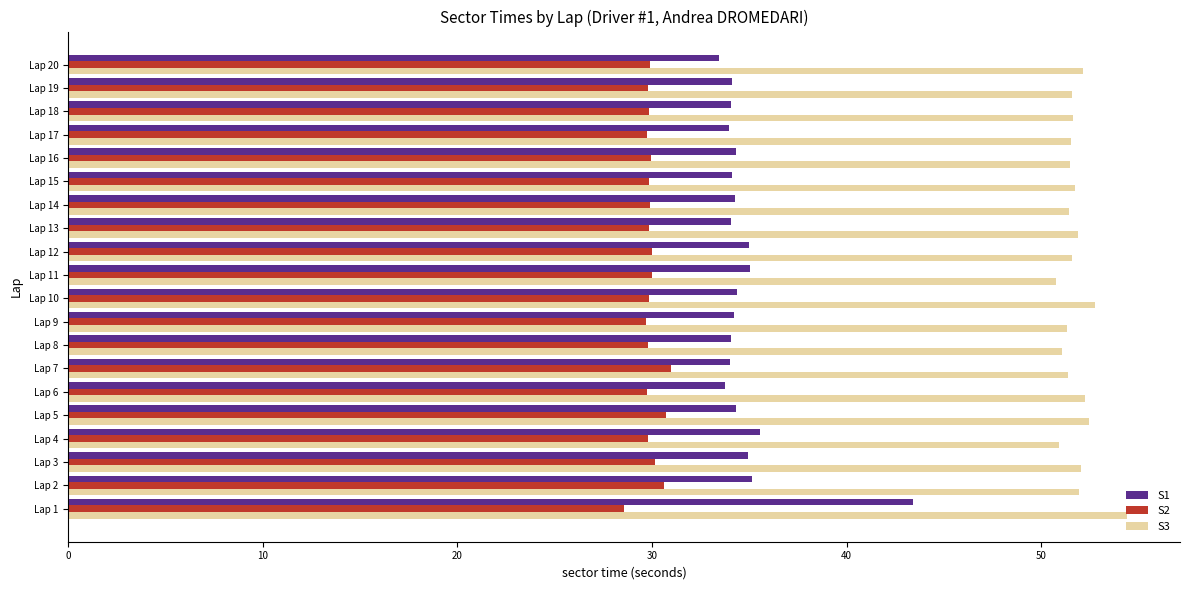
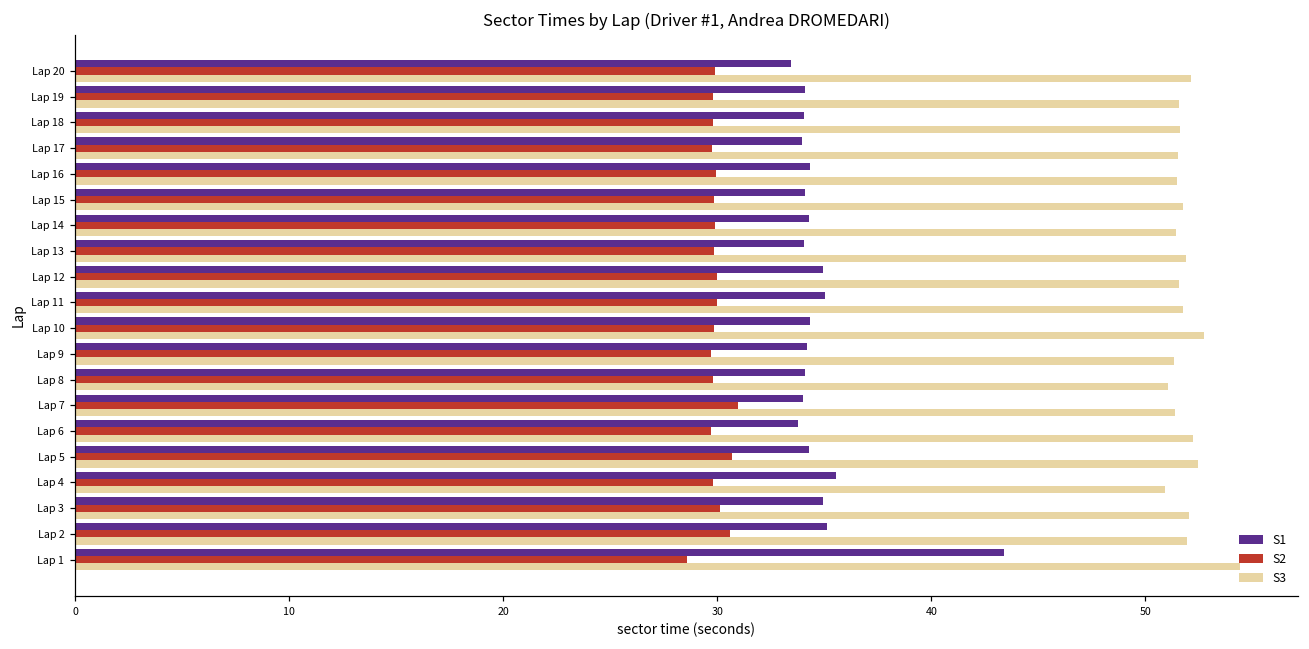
S3, Lap 11: 50.8 -> 51.7
